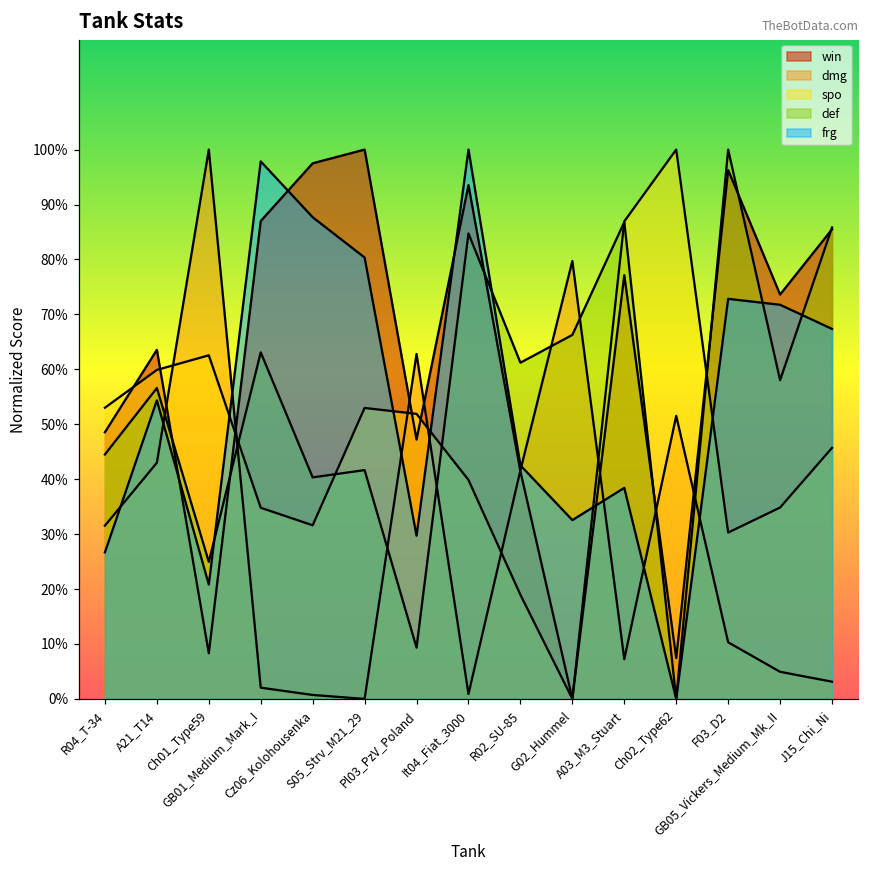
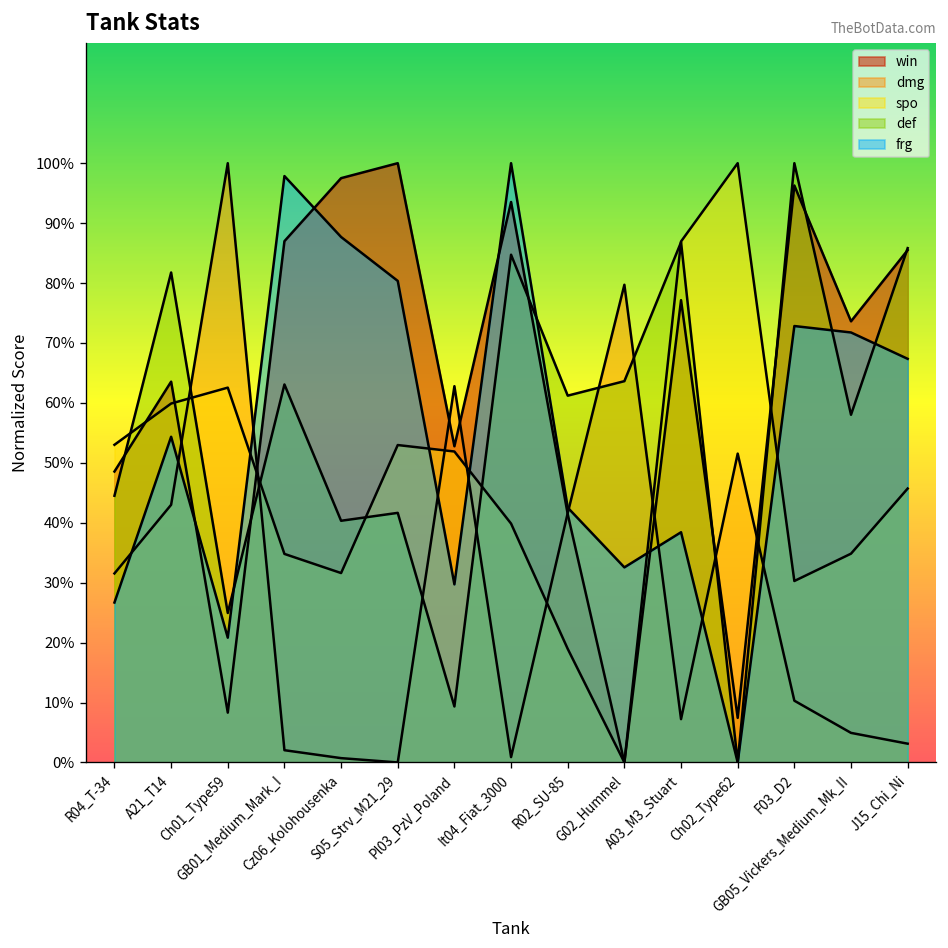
def, A21_T14: 57% -> 82%
win, Pl03_PzV_Poland: 47% -> 53%
def, G02_Hummel: 66% -> 64%
